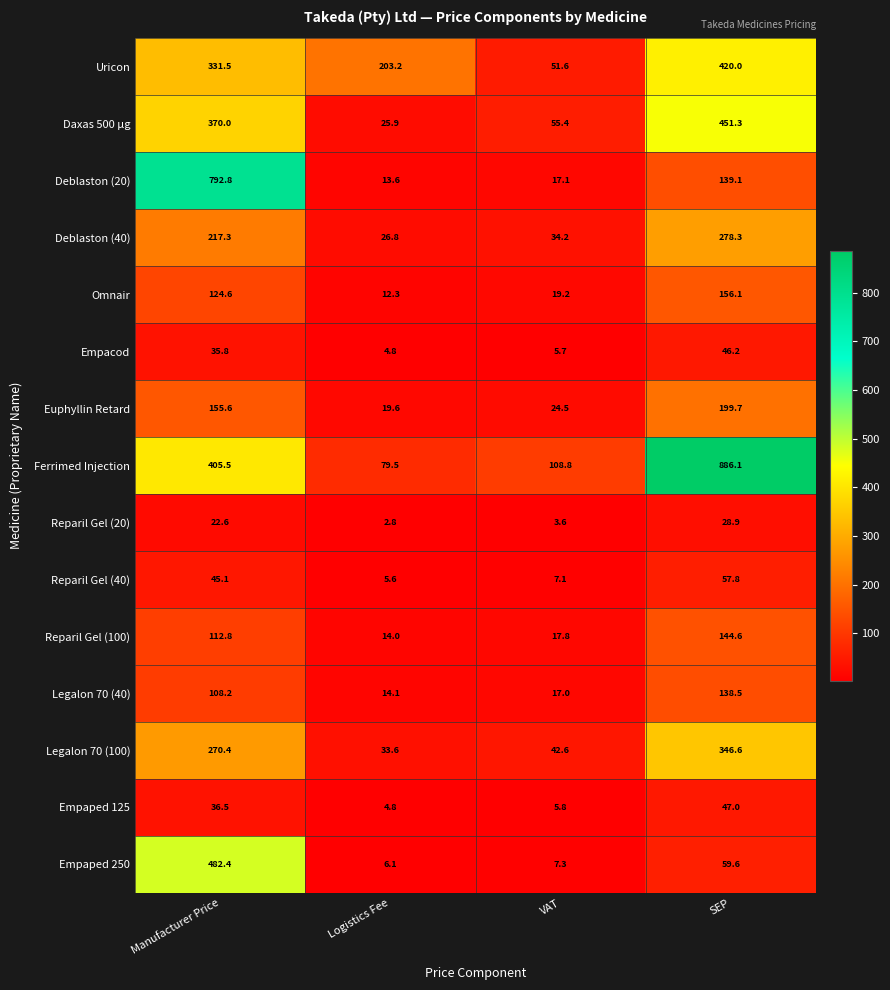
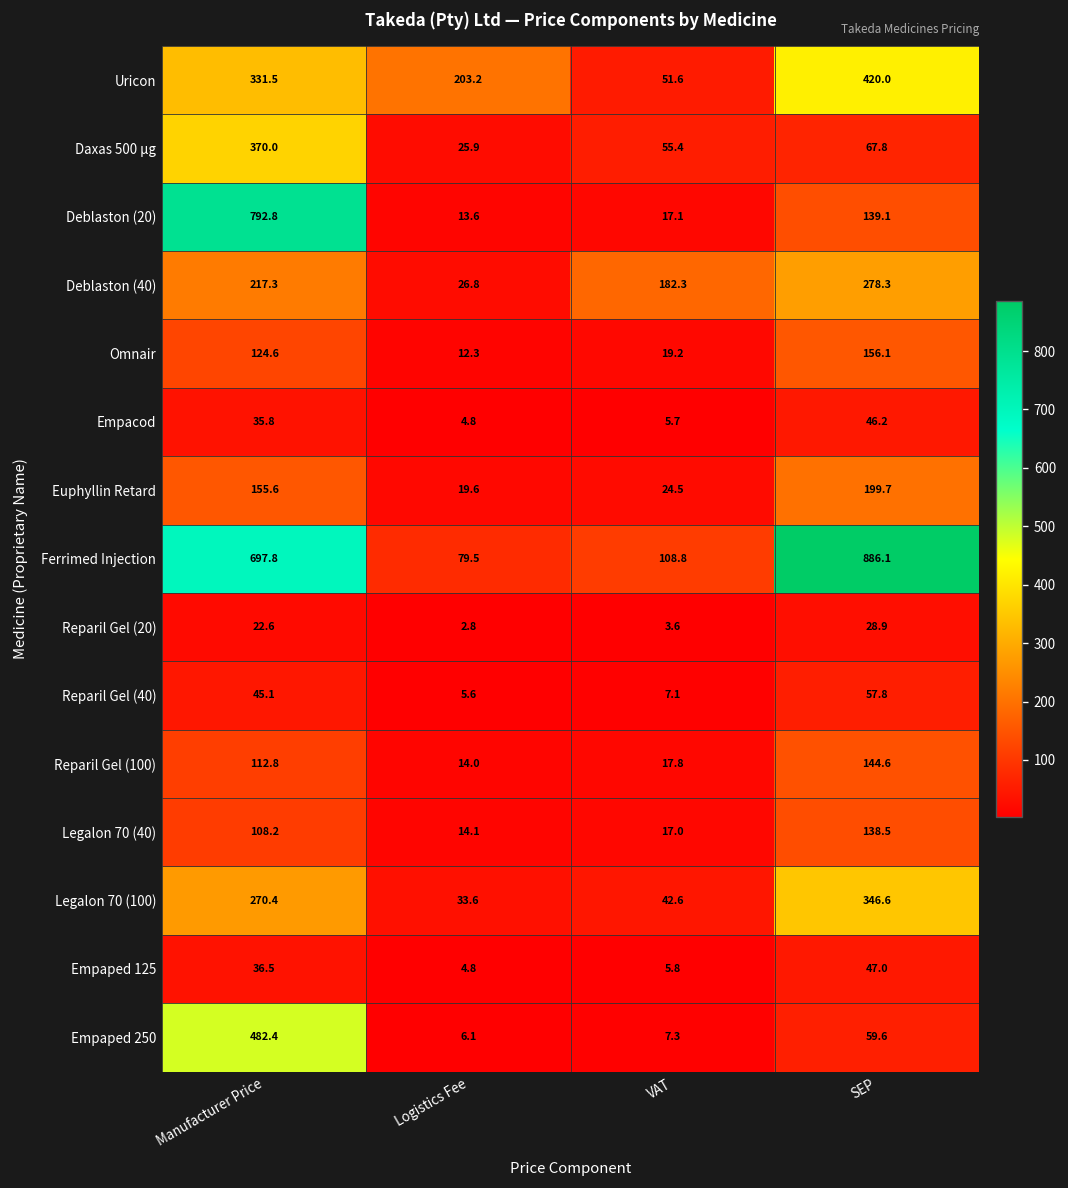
Daxas 500 µg, SEP: 451.3 -> 67.8
Deblaston (40), VAT: 34.2 -> 182.3
Ferrimed Injection, Manufacturer Price: 405.5 -> 697.8
